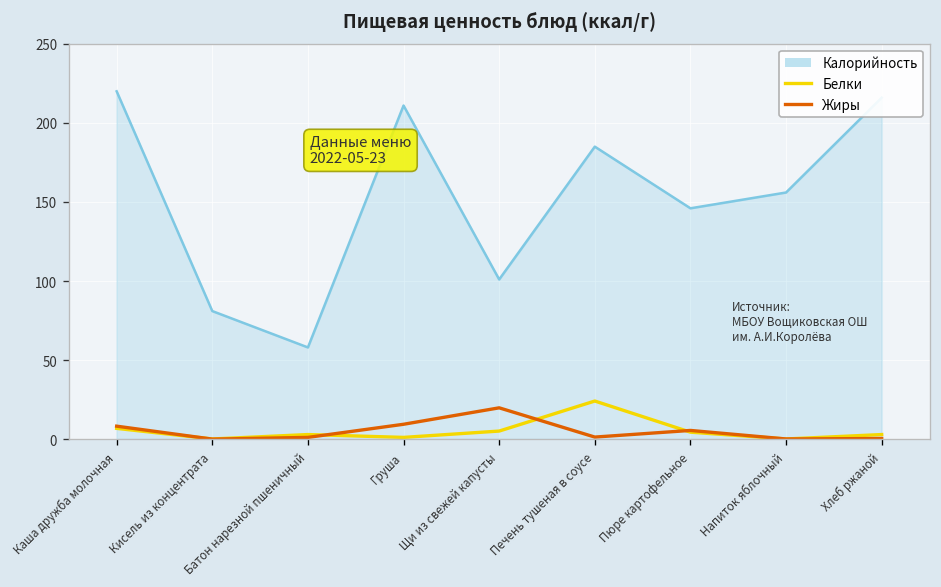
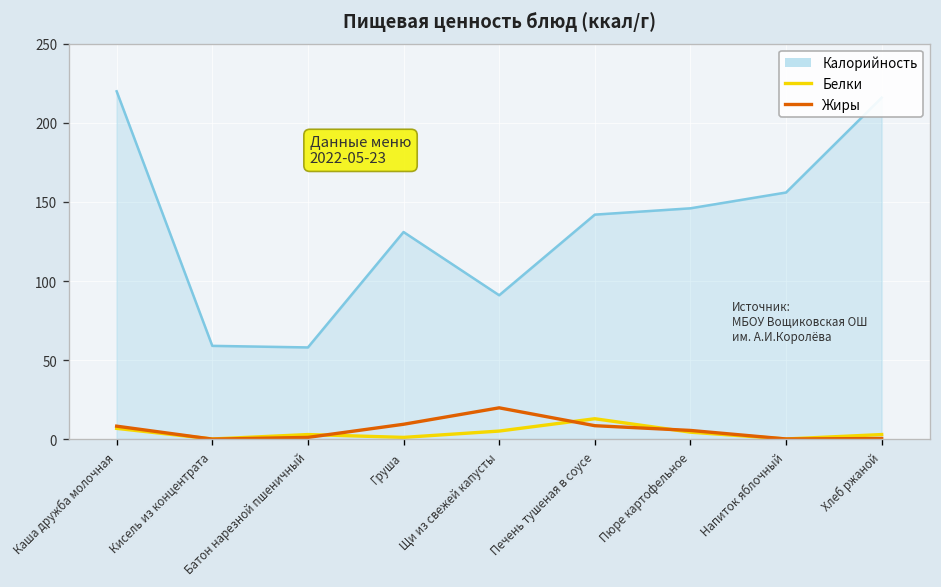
Калорийность, Кисель из концентрата: 81 -> 59
Калорийность, Груша: 211 -> 131
Калорийность, Щи из свежей капусты: 101 -> 91
Калорийность, Печень тушеная в соусе: 185 -> 142
Белки, Печень тушеная в соусе: 24 -> 13
Жиры, Печень тушеная в соусе: 1 -> 9
